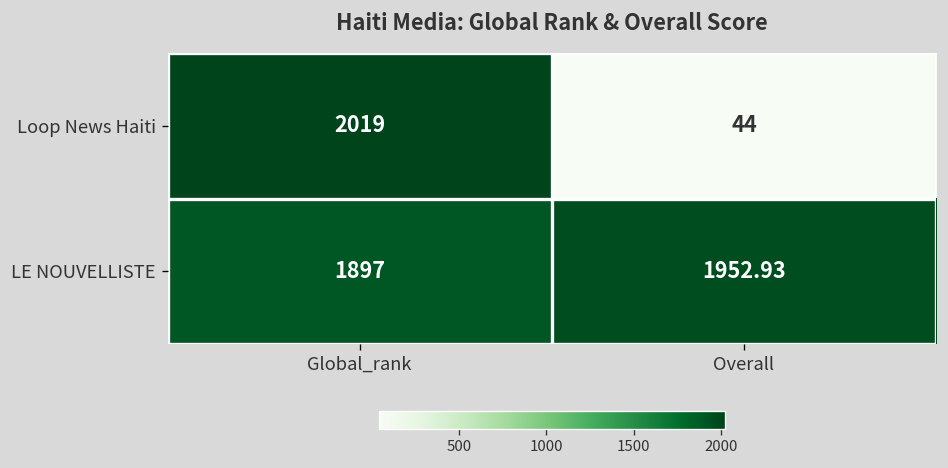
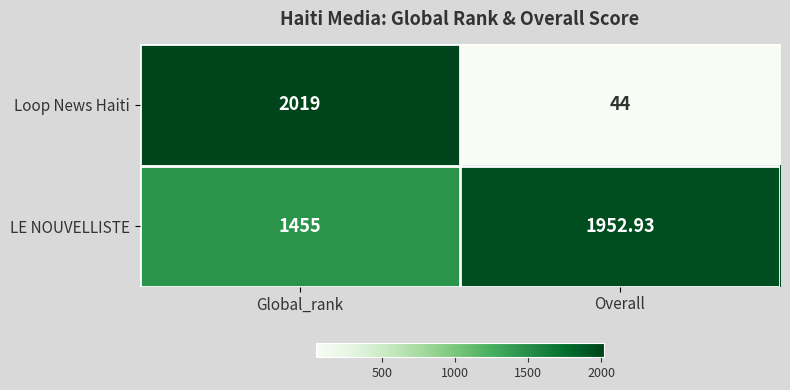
LE NOUVELLISTE, Global_rank: 1897 -> 1455
